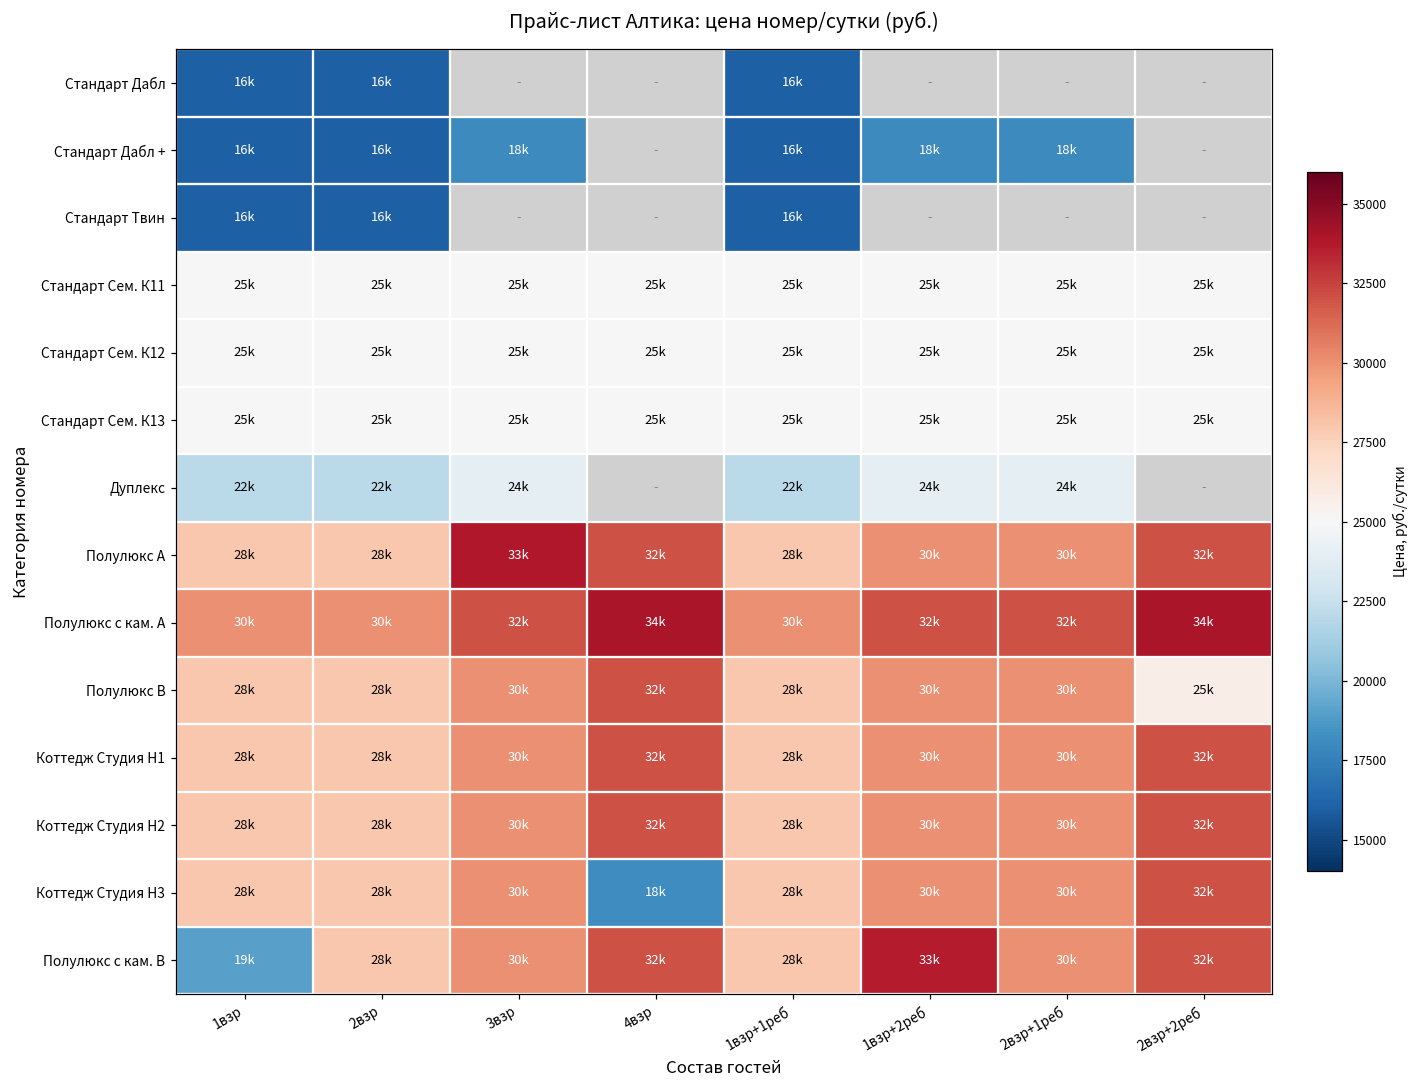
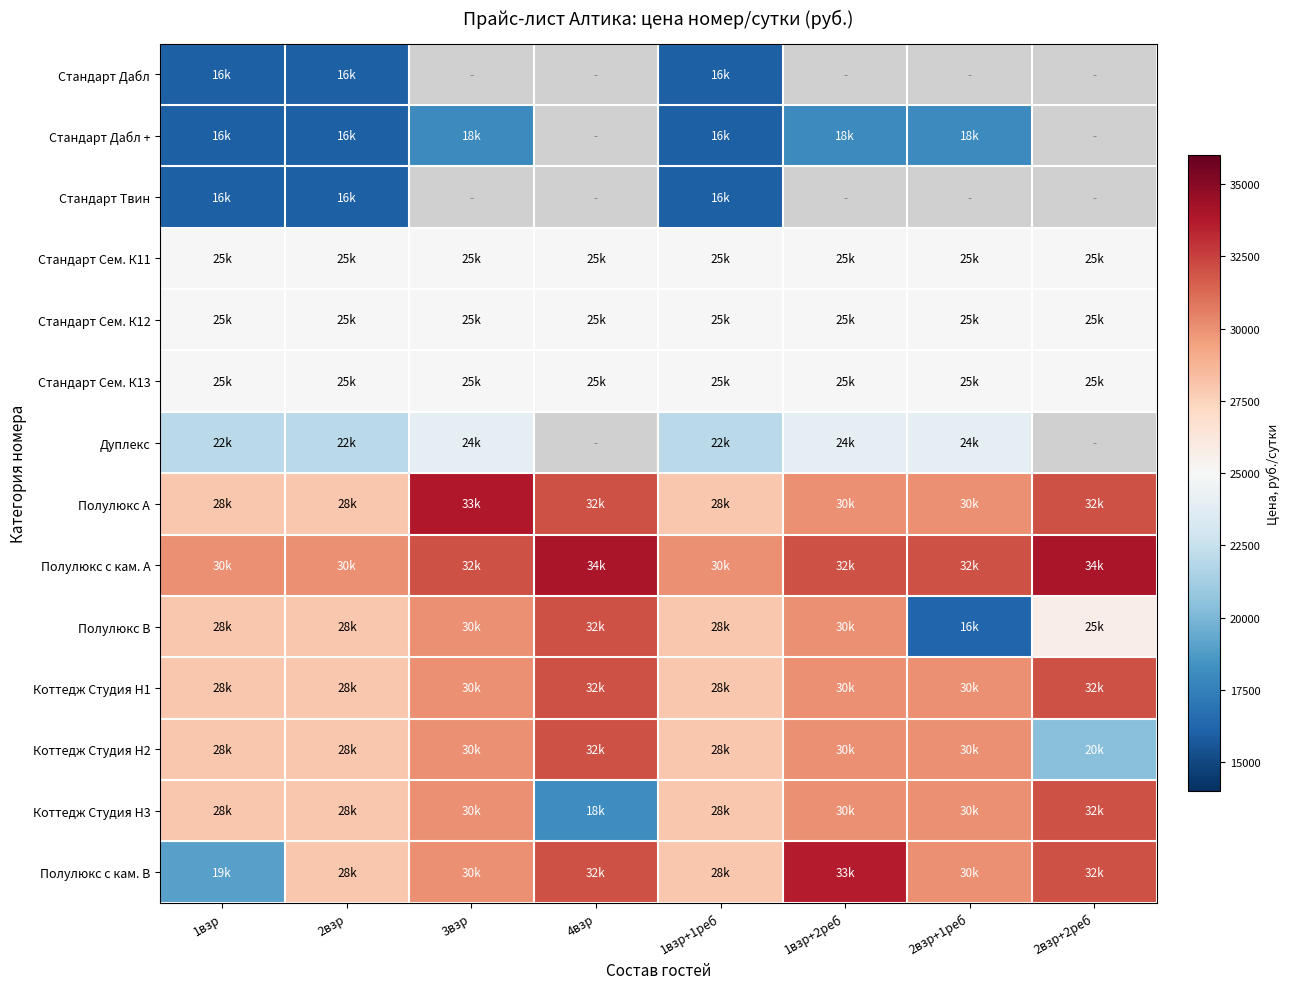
Полулюкс В, 2взр+1реб: 30k -> 16k
Коттедж Студия Н2, 2взр+2реб: 32k -> 20k
